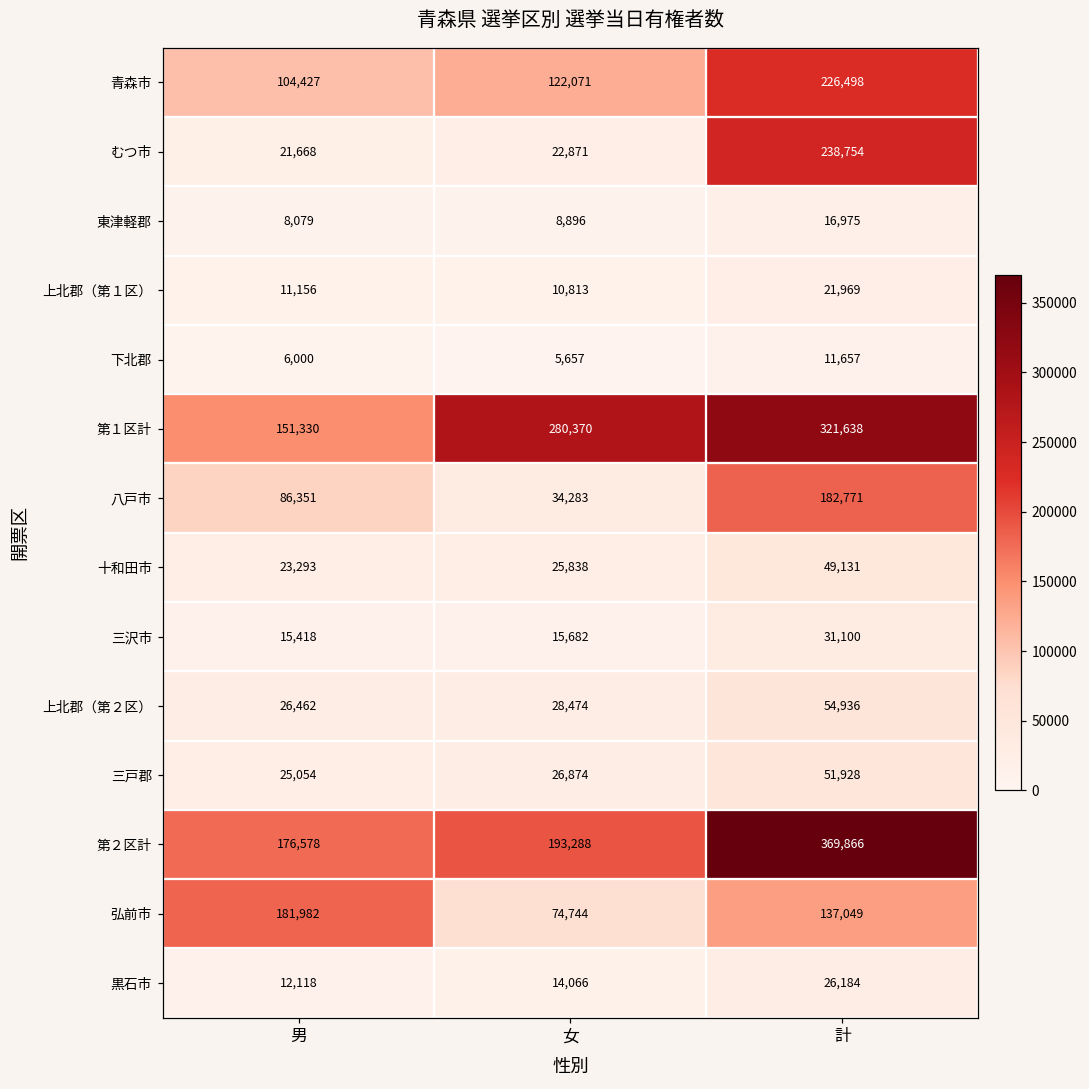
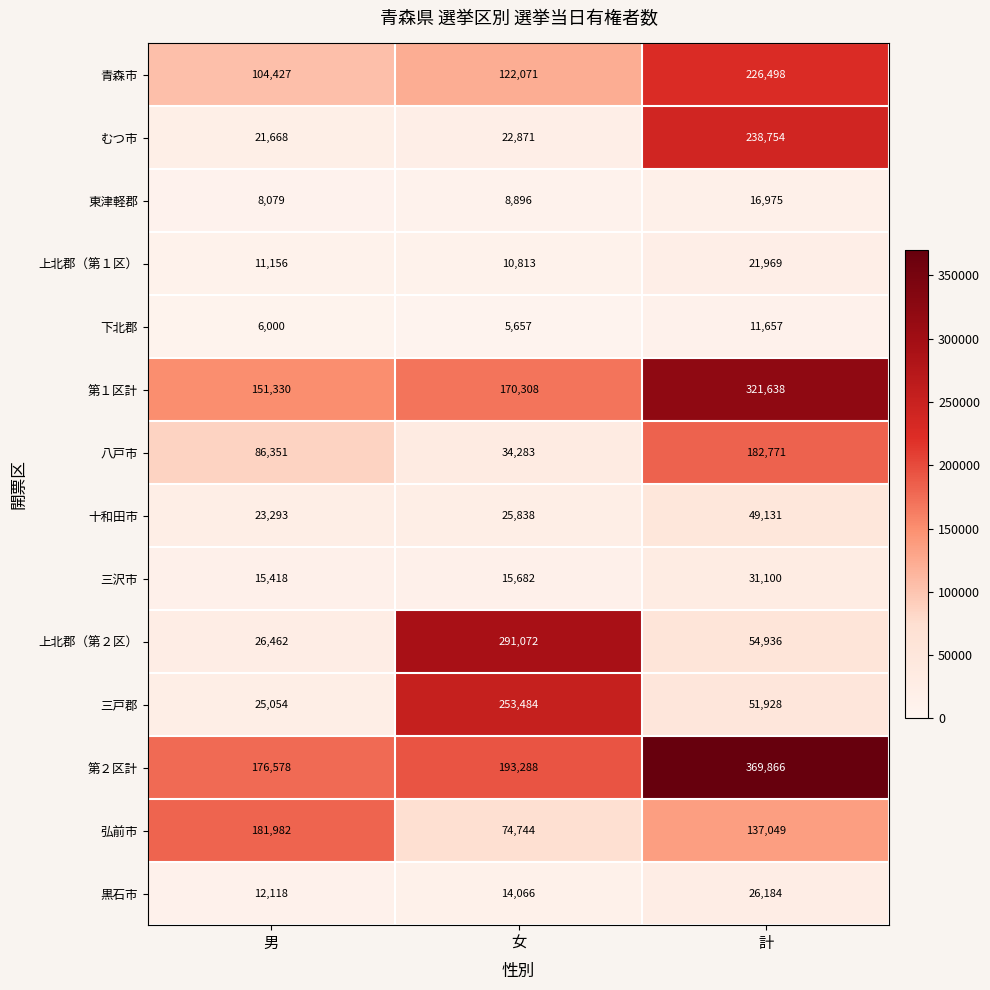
第１区計, 女: 280,370 -> 170,308
上北郡（第２区）, 女: 28,474 -> 291,072
三戸郡, 女: 26,874 -> 253,484
